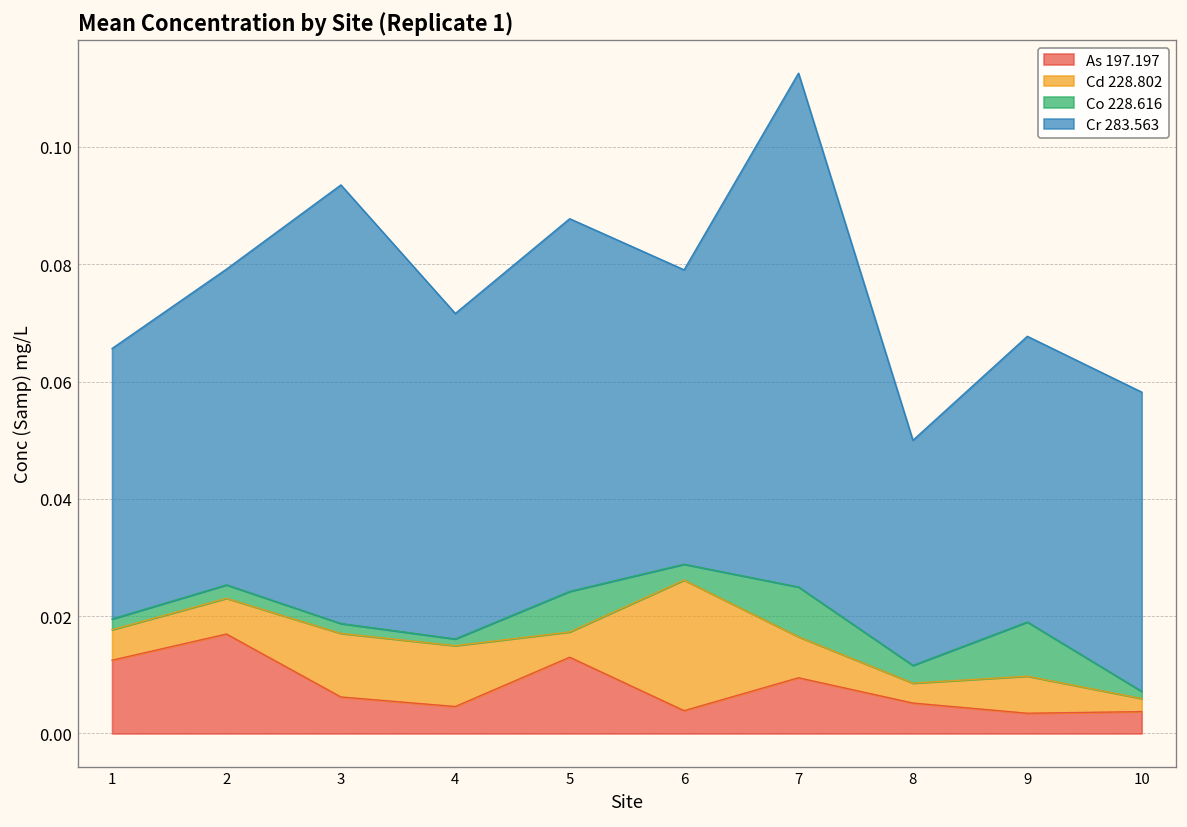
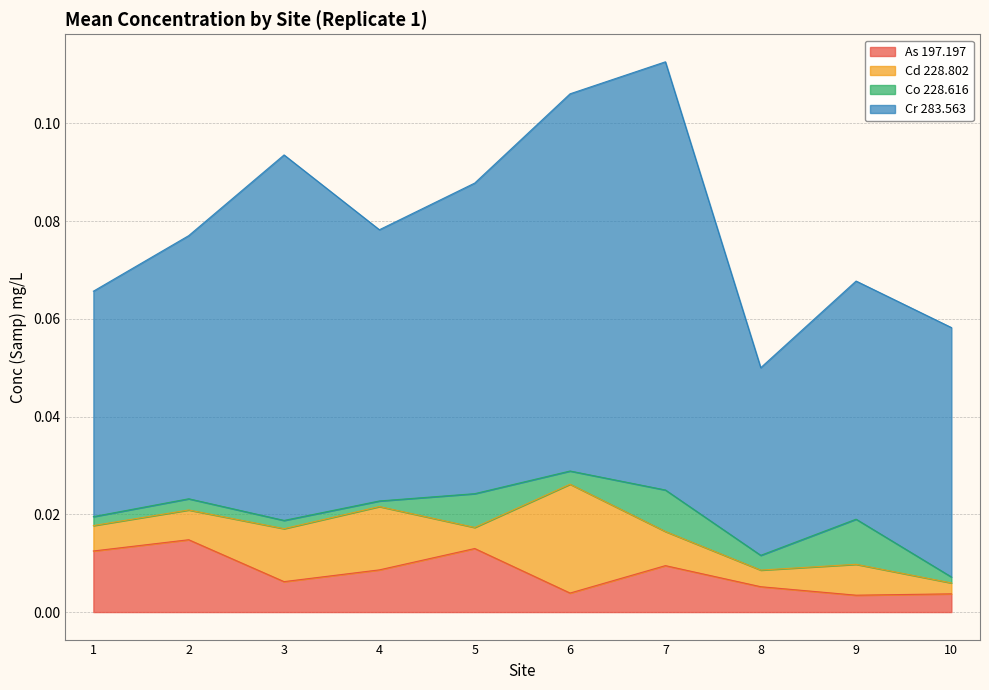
As 197.197, 2: 0.017 -> 0.015
As 197.197, 4: 0.005 -> 0.009
Cd 228.802, 4: 0.010 -> 0.013
Cr 283.563, 6: 0.050 -> 0.077
